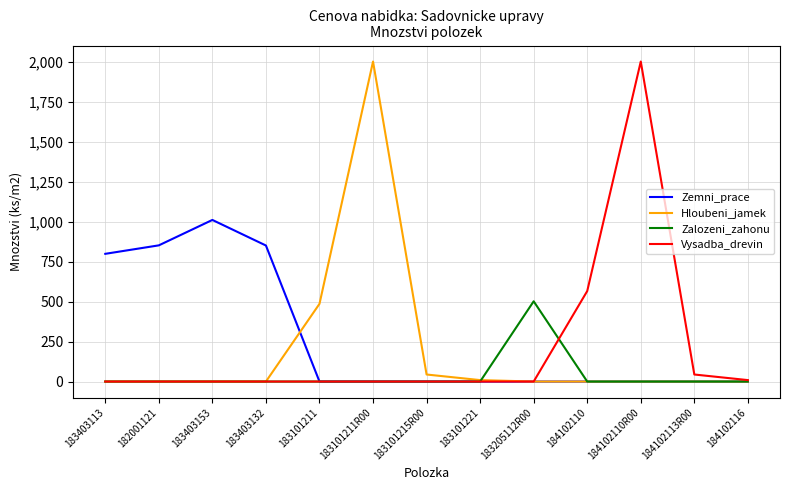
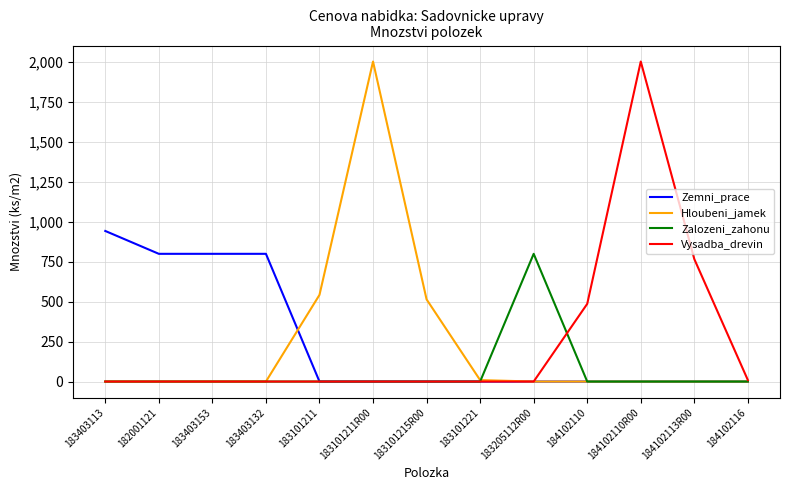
Zemni_prace, 183403113: 800 -> 940
Zemni_prace, 182001121: 850 -> 800
Zemni_prace, 183403153: 1,010 -> 800
Zemni_prace, 183403132: 850 -> 800
Hloubeni_jamek, 183101211: 490 -> 540
Hloubeni_jamek, 183101215R00: 40 -> 510
Zalozeni_zahonu, 183205112R00: 500 -> 800
Vysadba_drevin, 184102110: 570 -> 490
Vysadba_drevin, 184102113R00: 40 -> 770
